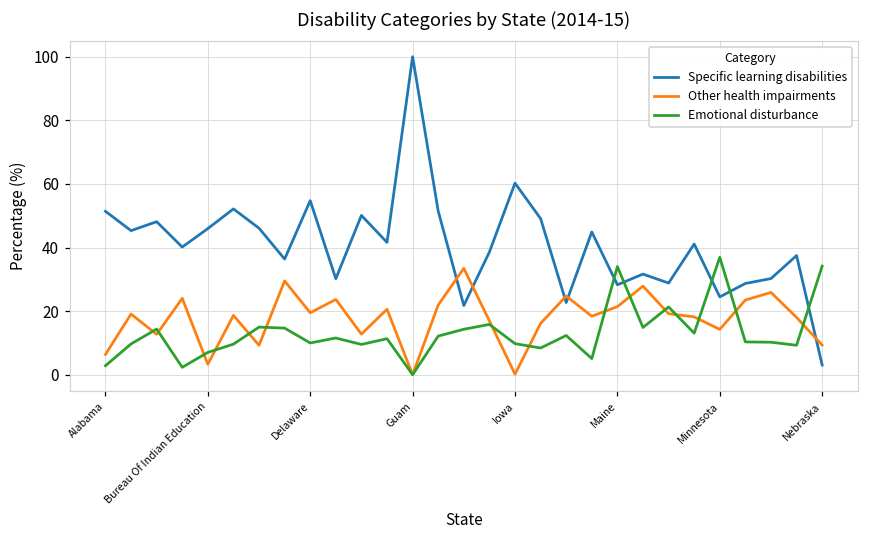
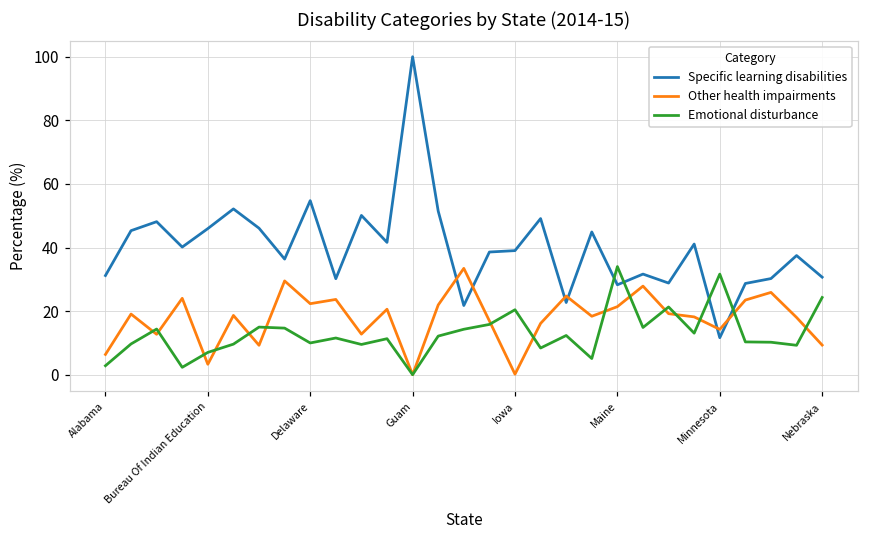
Specific learning disabilities, Alabama: 51 -> 31
Other health impairments, Delaware: 19 -> 22
Specific learning disabilities, Iowa: 60 -> 39
Emotional disturbance, Iowa: 10 -> 20
Specific learning disabilities, Minnesota: 24 -> 12
Emotional disturbance, Minnesota: 37 -> 32
Specific learning disabilities, Nebraska: 3 -> 31
Emotional disturbance, Nebraska: 34 -> 24
